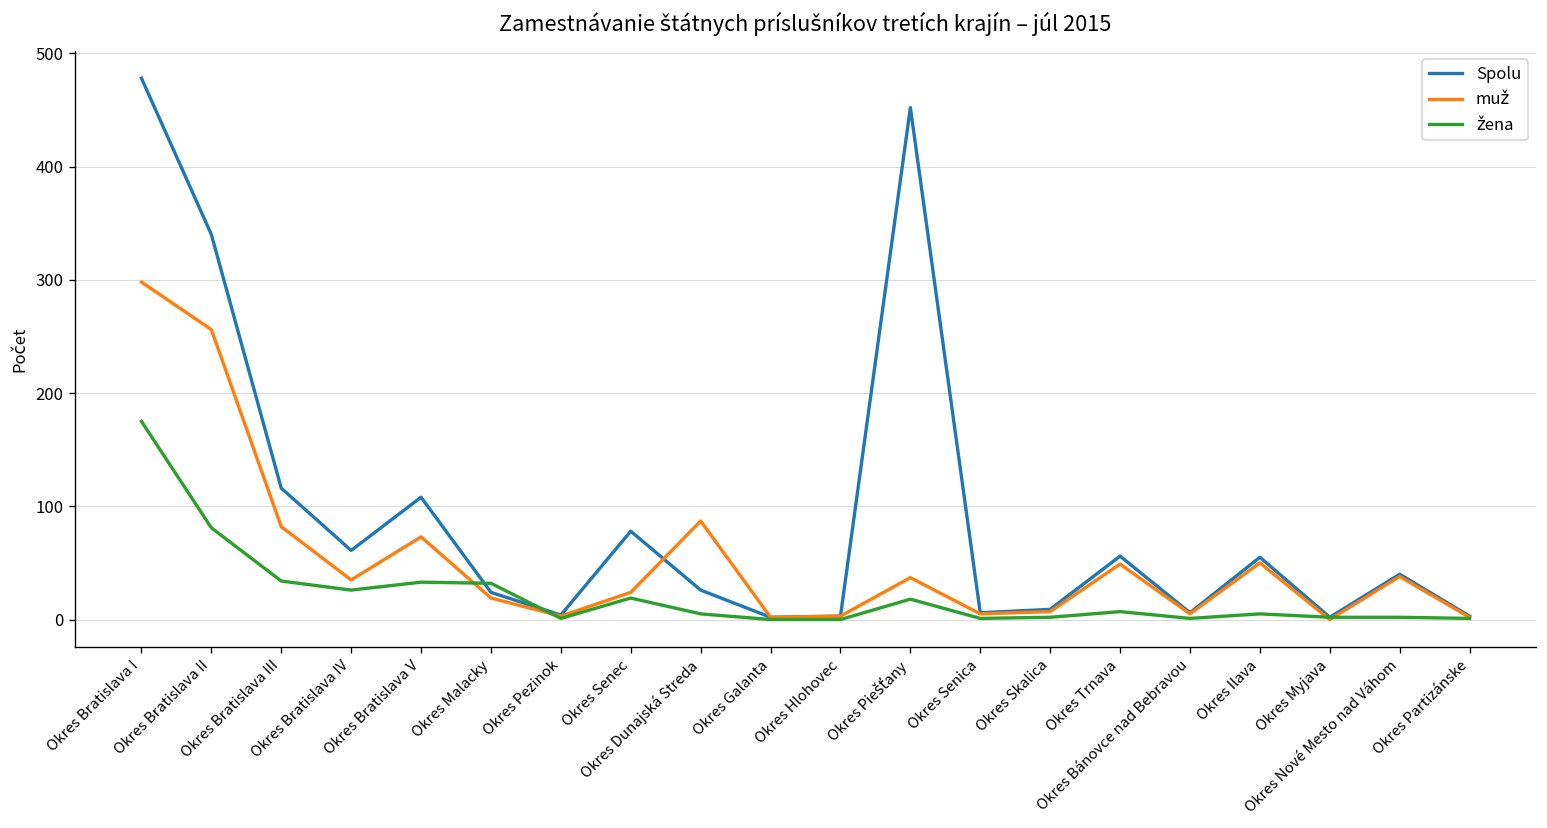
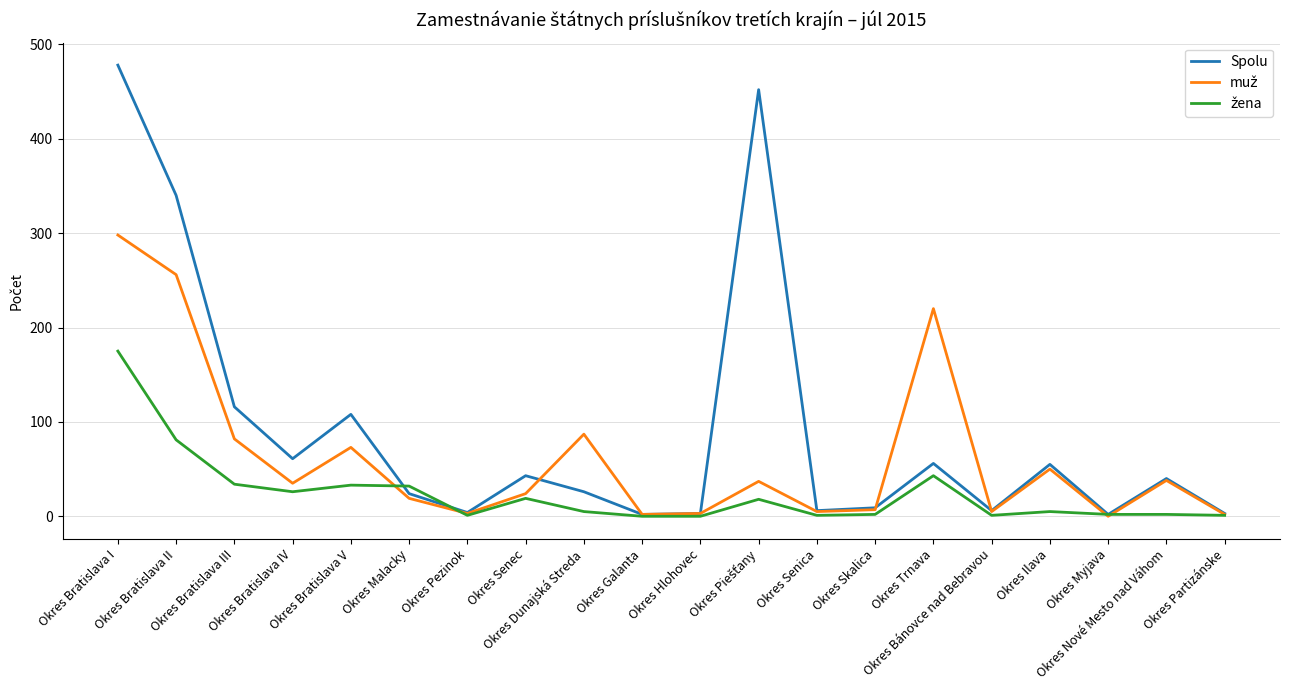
Spolu, Okres Senec: 80 -> 40
muž, Okres Trnava: 50 -> 220
žena, Okres Trnava: 10 -> 40
